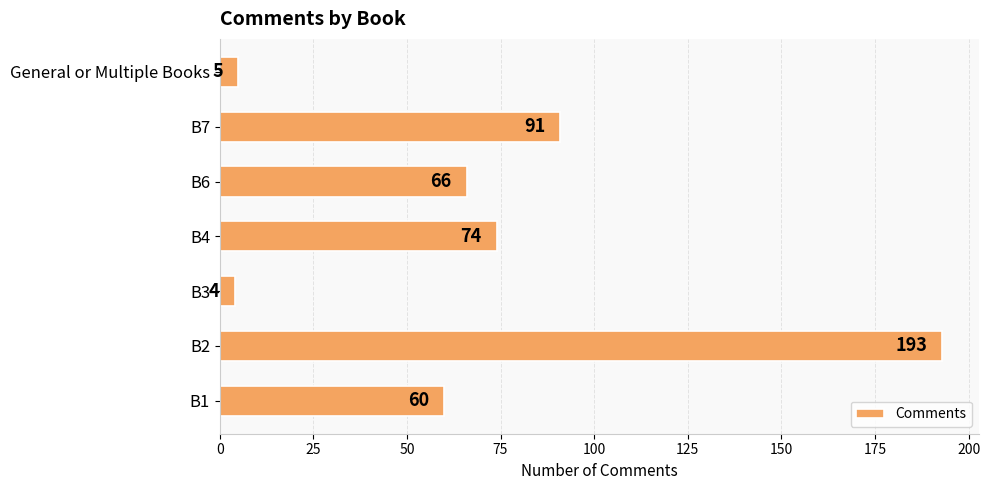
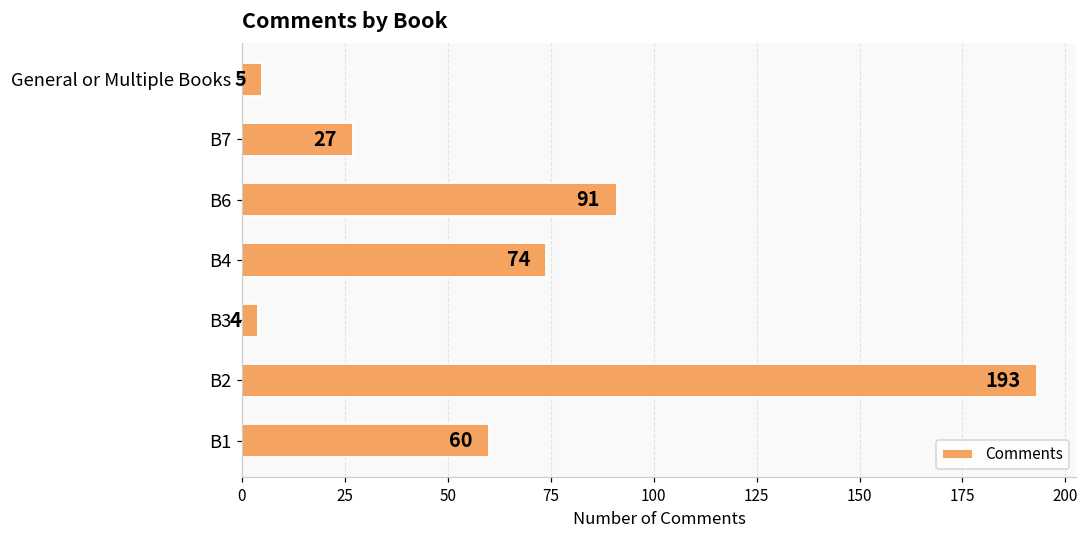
B7: 91 -> 27
B6: 66 -> 91
